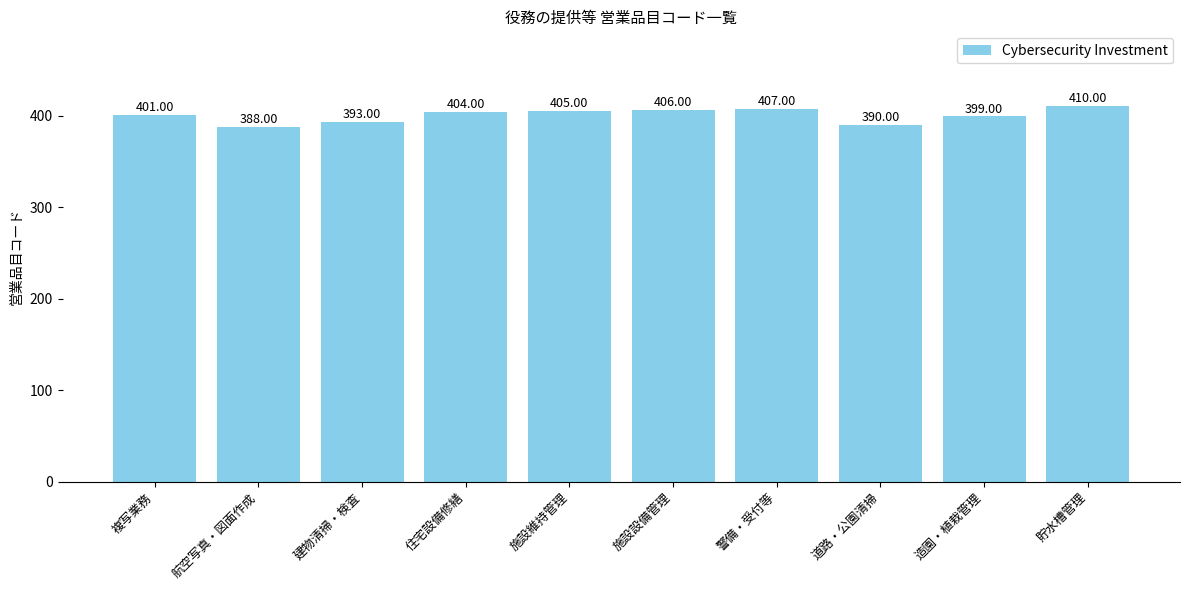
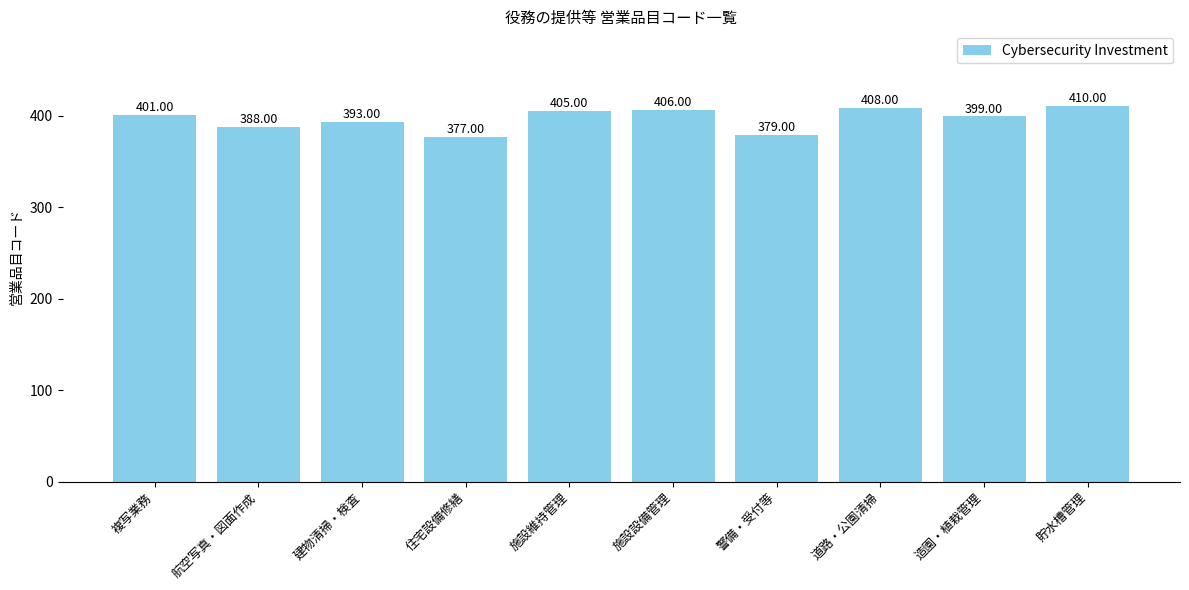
住宅設備修繕: 404.00 -> 377.00
警備・受付等: 407.00 -> 379.00
道路・公園清掃: 390.00 -> 408.00
